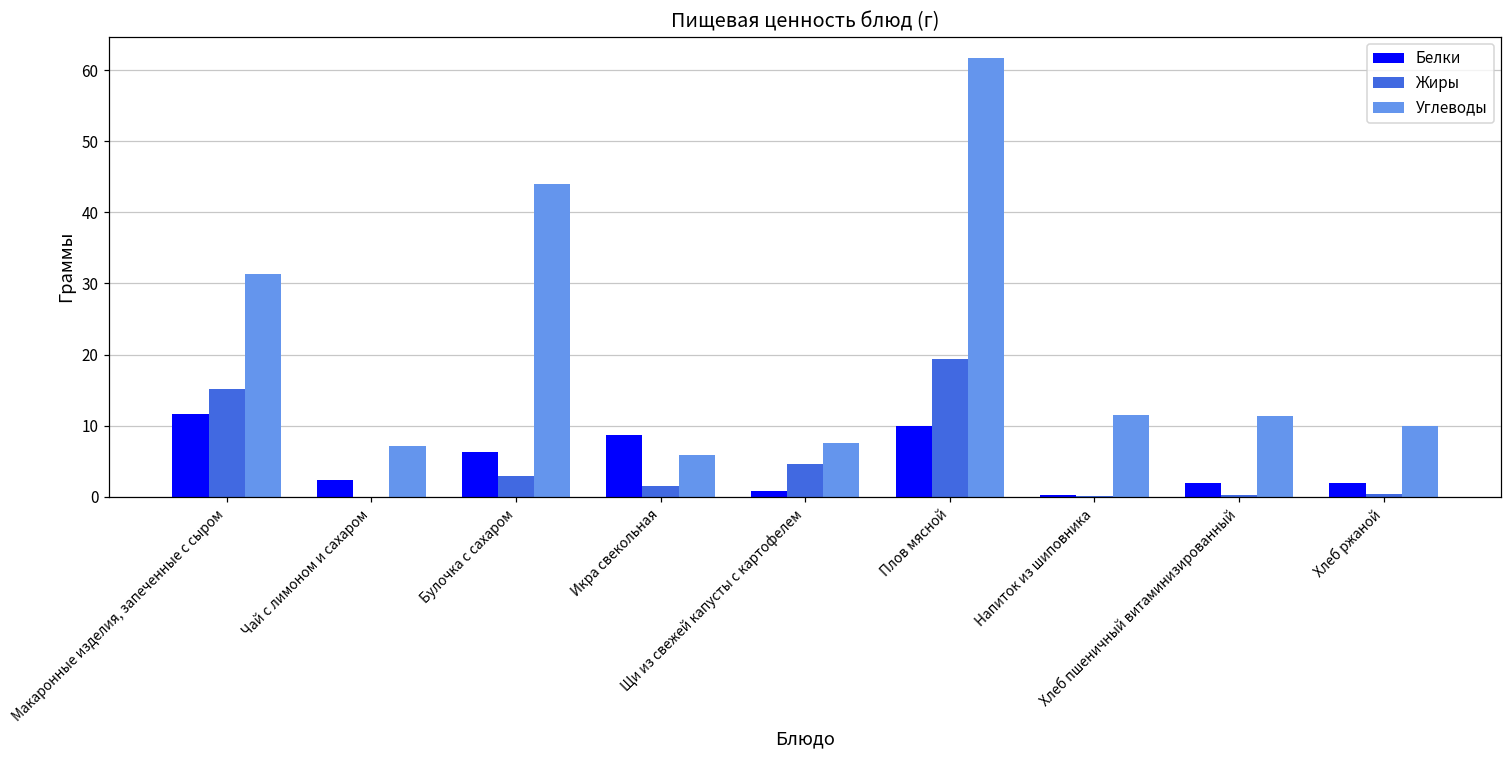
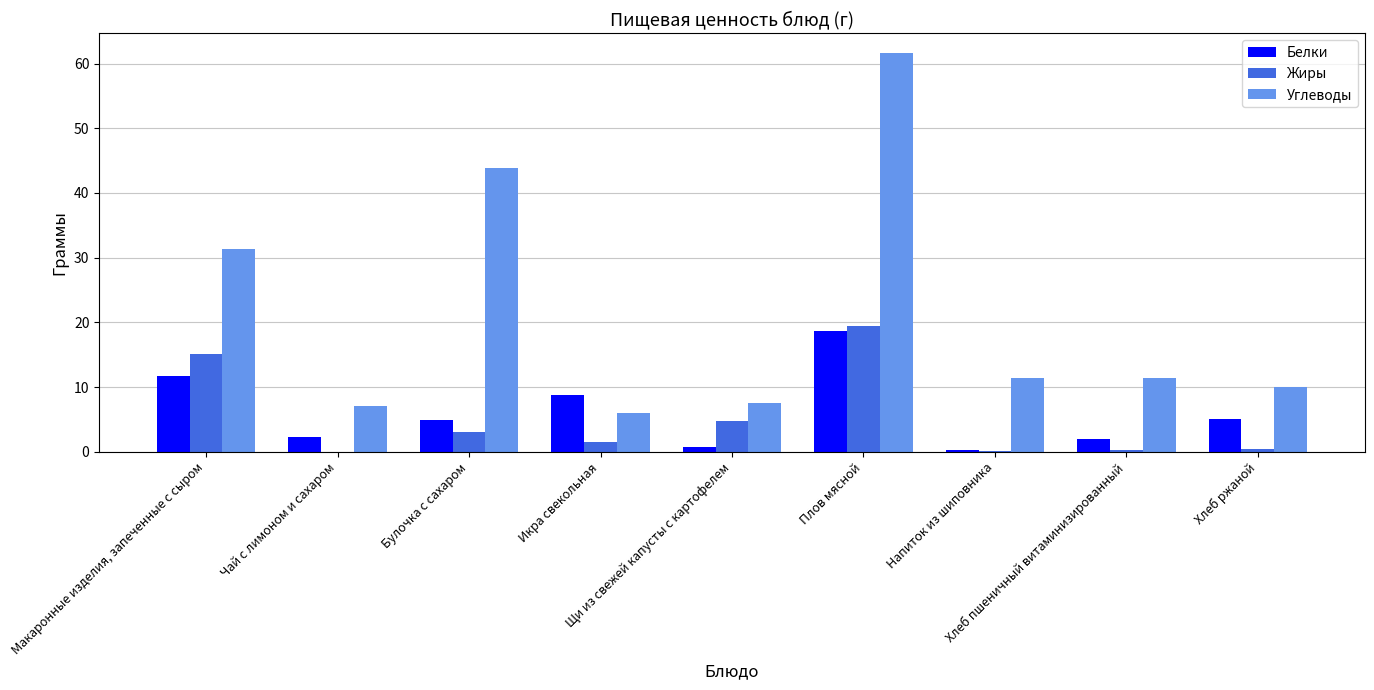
Белки, Булочка с сахаром: 6 -> 5
Белки, Плов мясной: 10 -> 19
Белки, Хлеб ржаной: 2 -> 5
